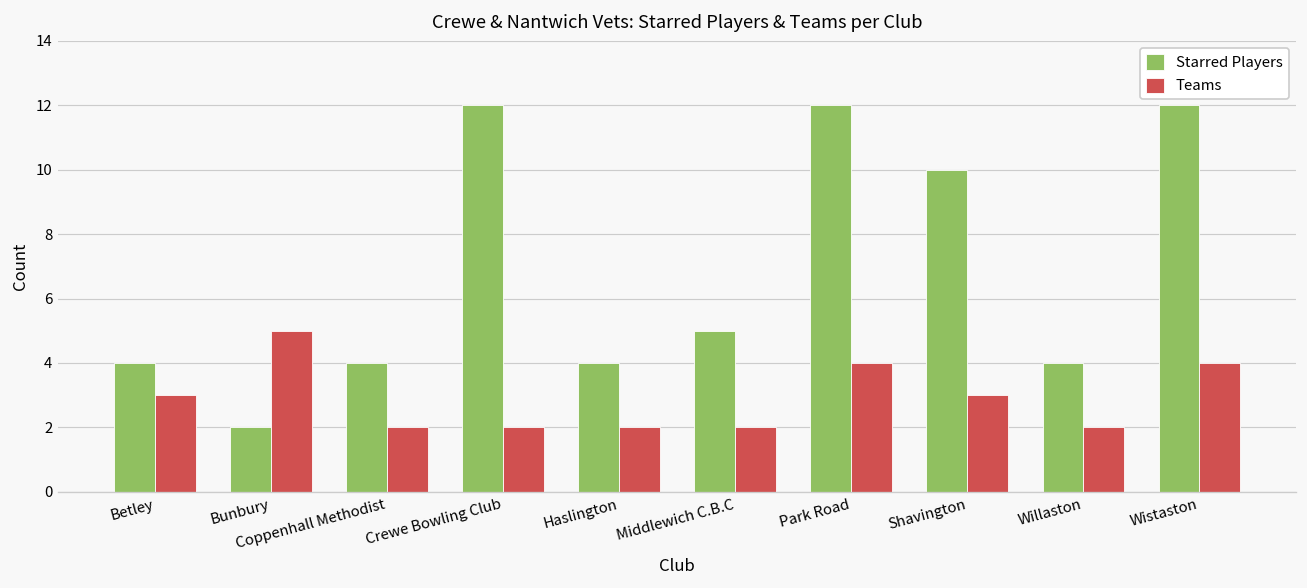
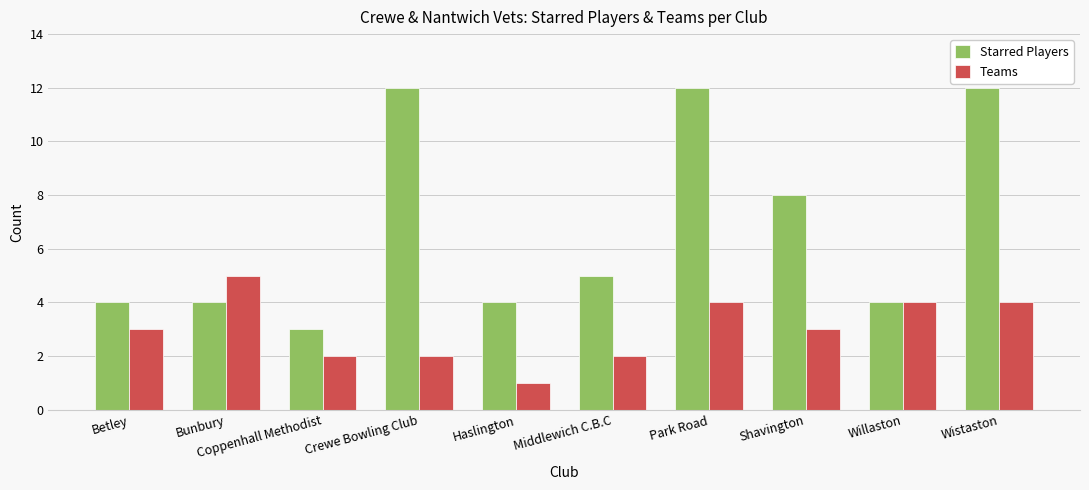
Starred Players, Bunbury: 2 -> 4
Starred Players, Coppenhall Methodist: 4 -> 3
Teams, Haslington: 2 -> 1
Starred Players, Shavington: 10 -> 8
Teams, Willaston: 2 -> 4
